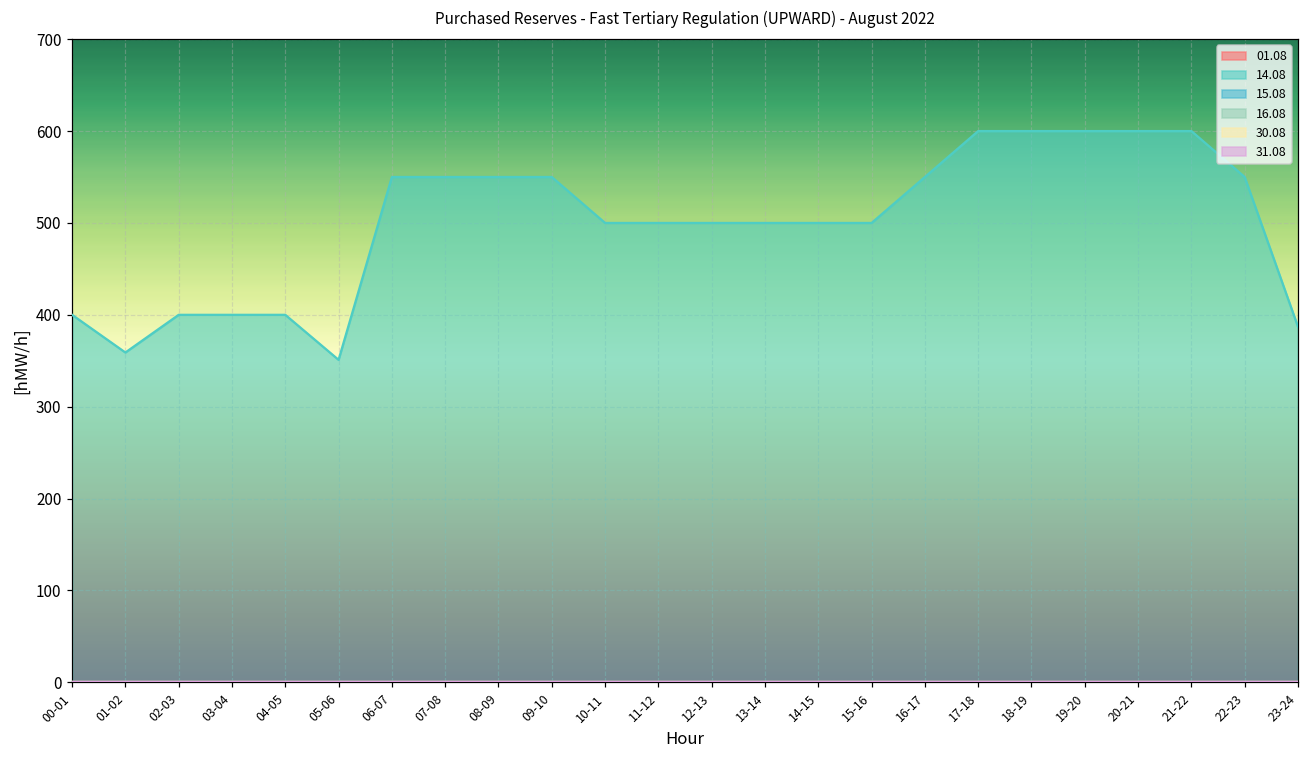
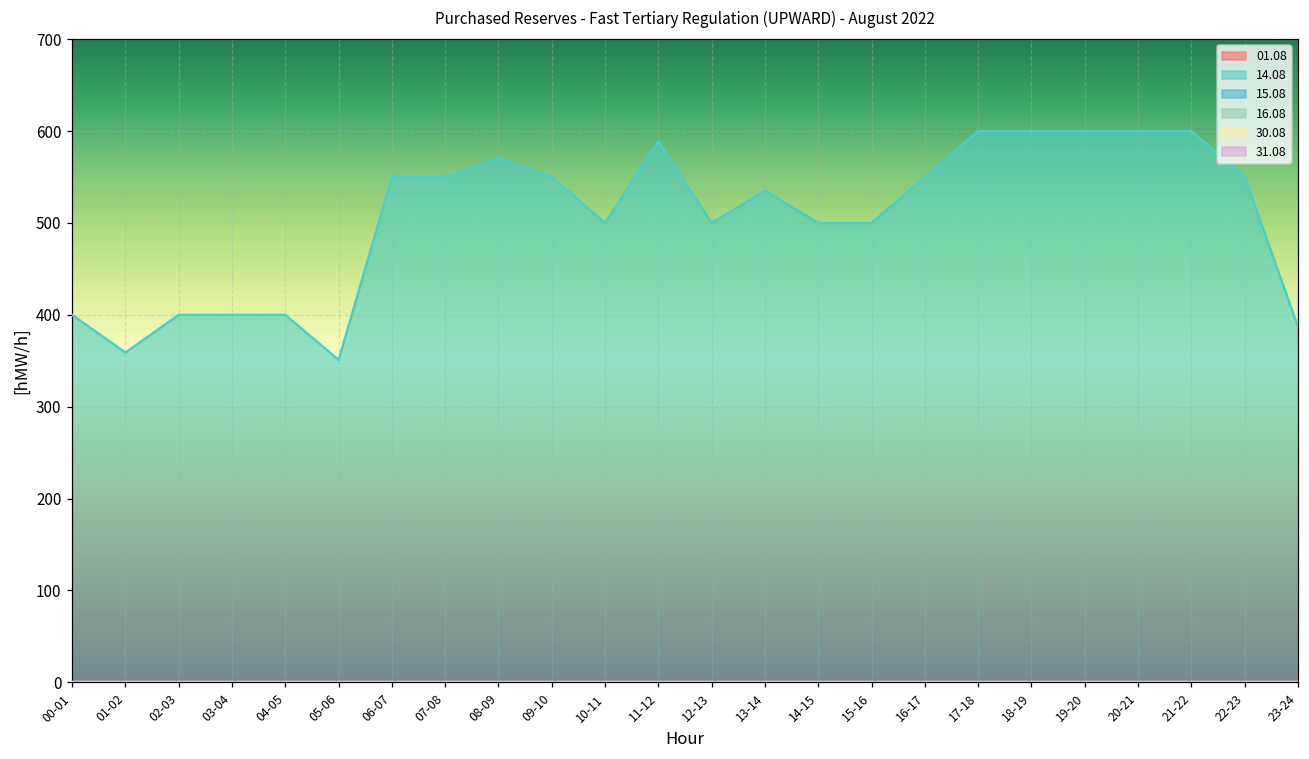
14.08, 08-09: 550 -> 570
14.08, 11-12: 500 -> 590
14.08, 13-14: 500 -> 540
